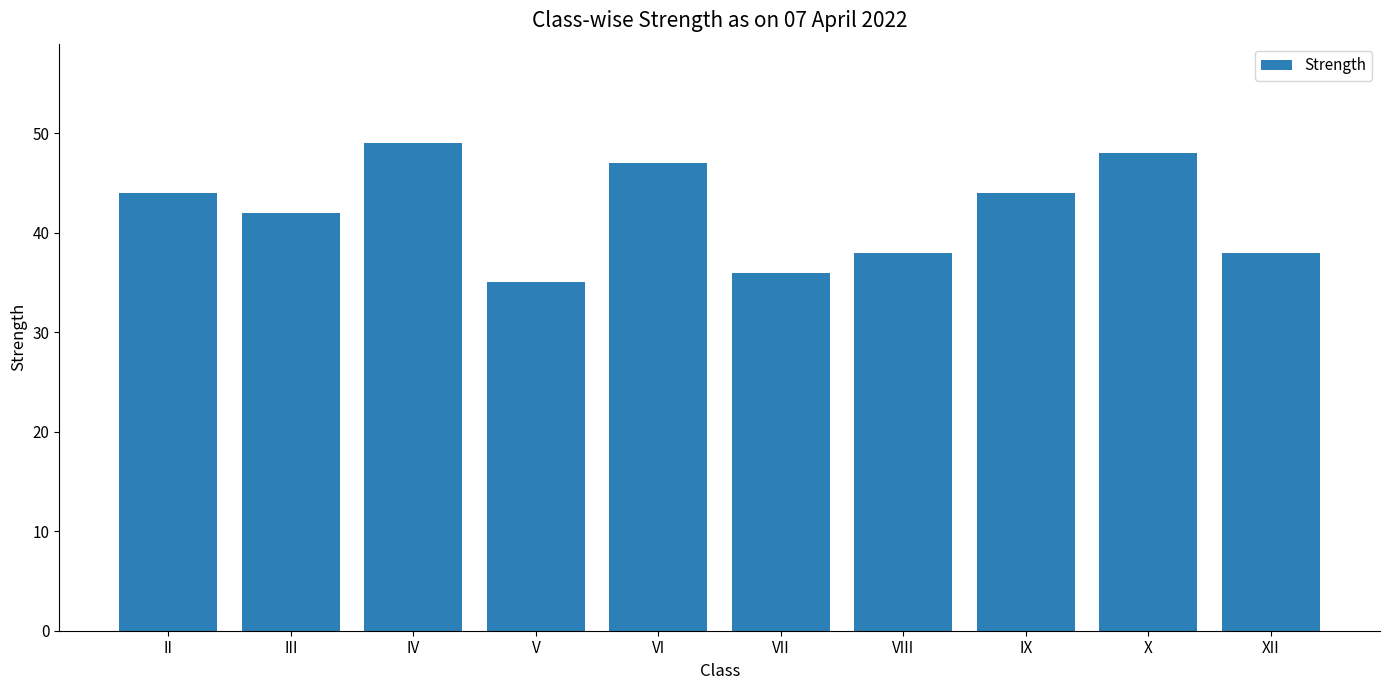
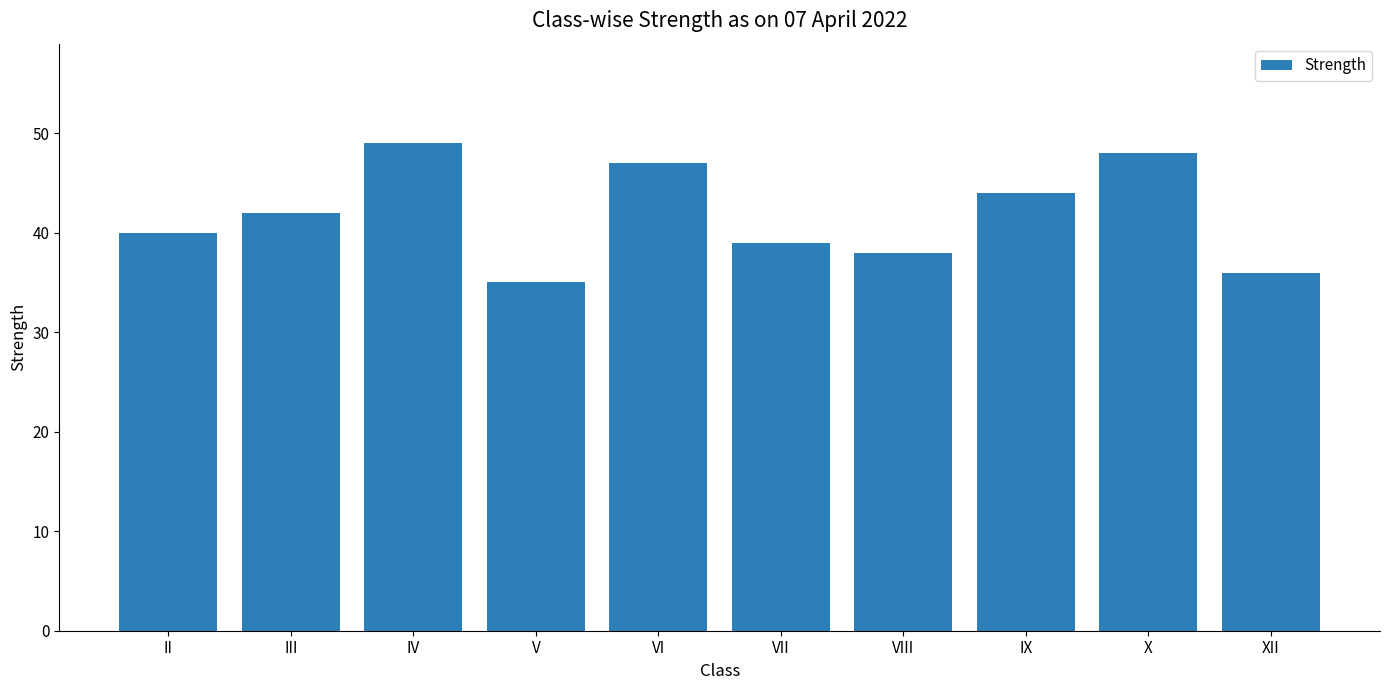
II: 44 -> 40
VII: 36 -> 39
XII: 38 -> 36
